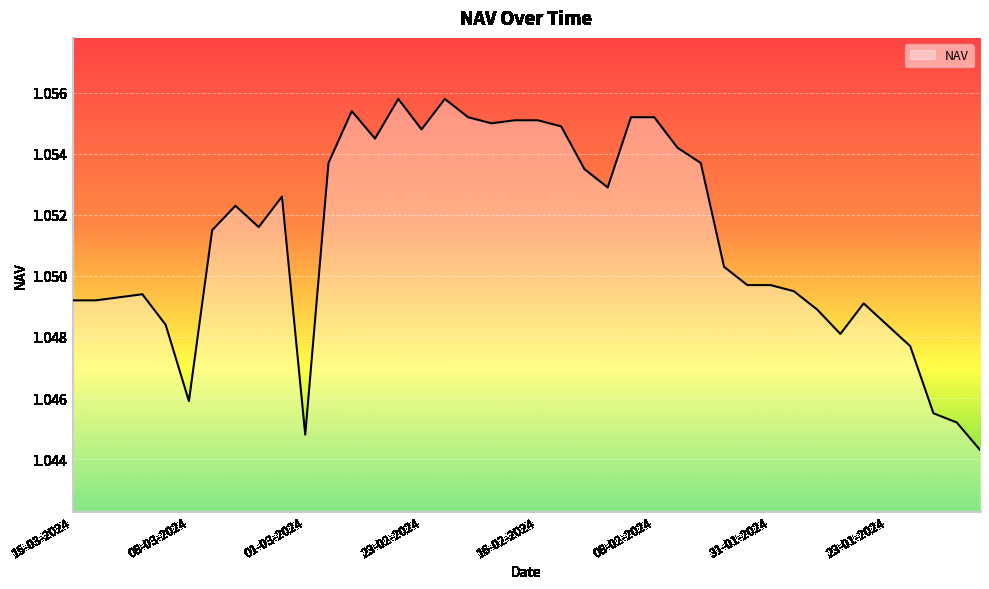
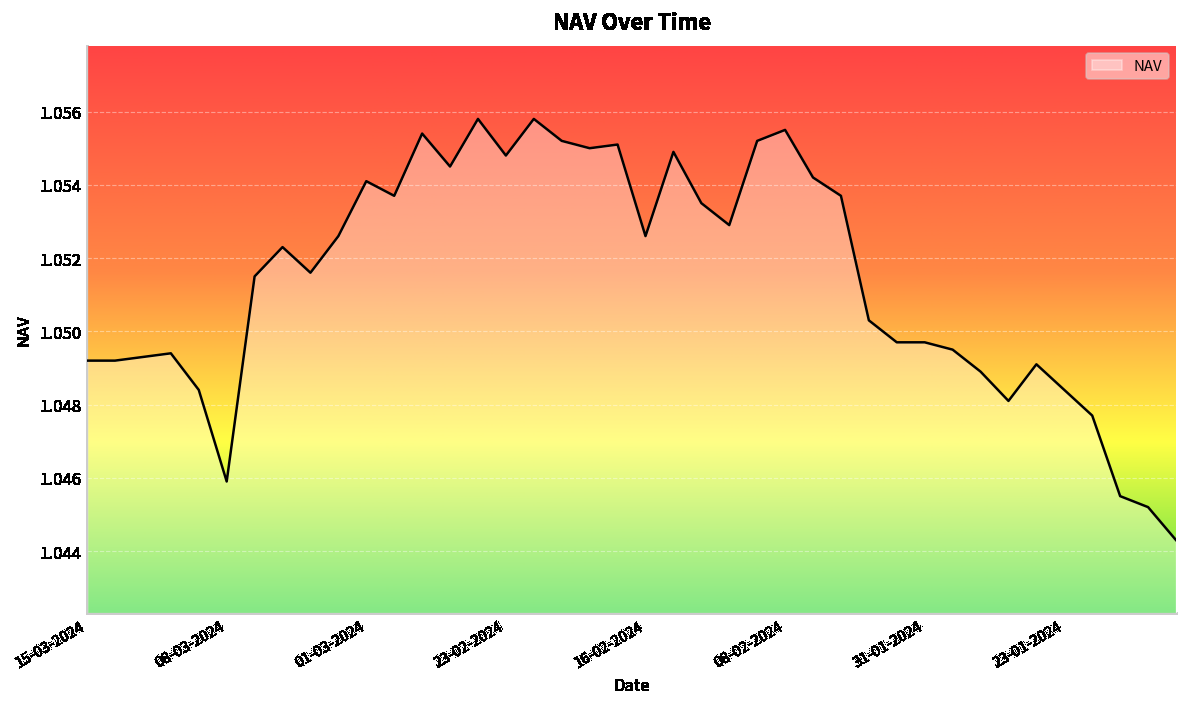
01-03-2024: 1.0448 -> 1.0541
16-02-2024: 1.0551 -> 1.0526
08-02-2024: 1.0552 -> 1.0555
